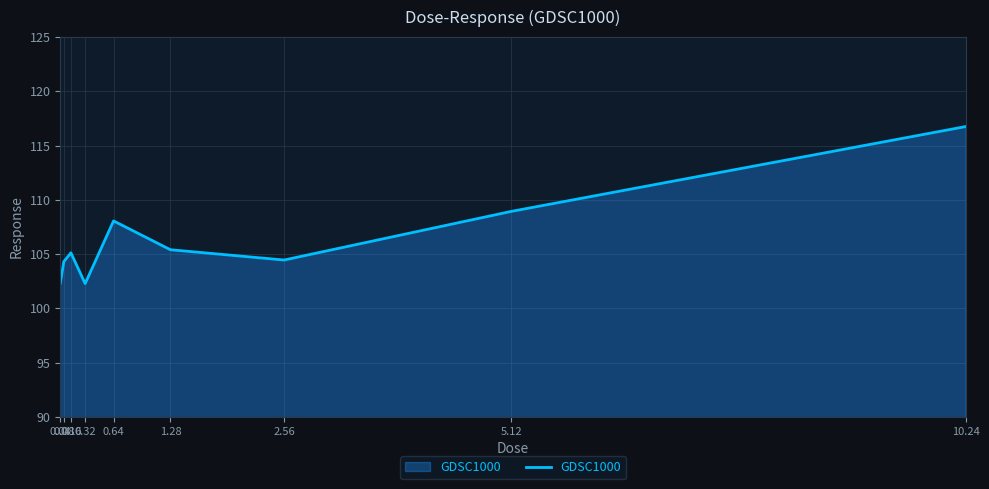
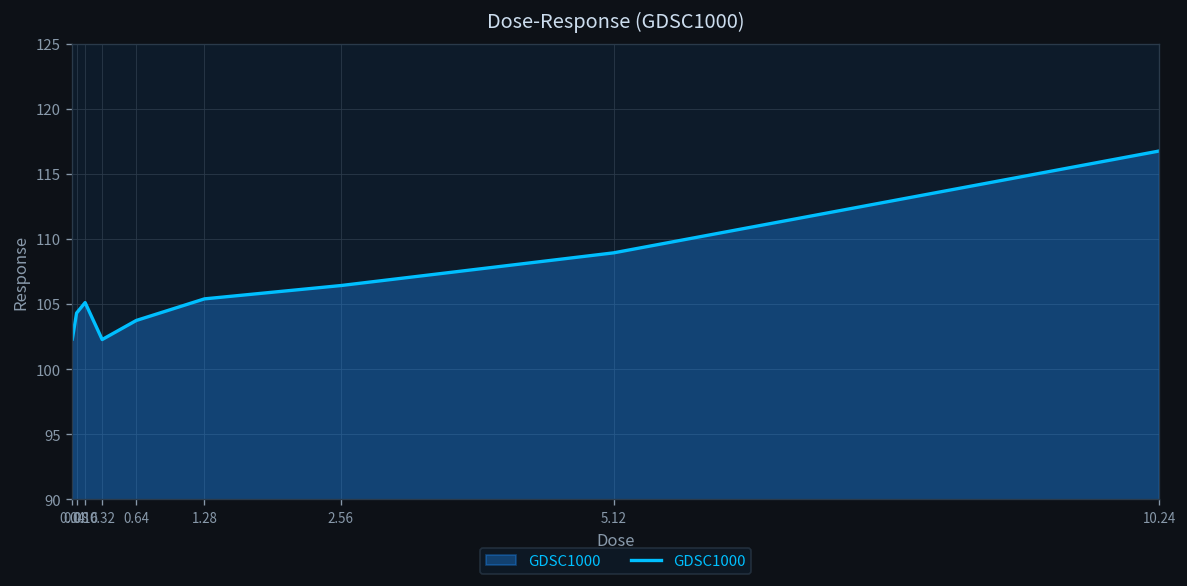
0.64: 108.1 -> 103.7
2.56: 104.5 -> 106.4
